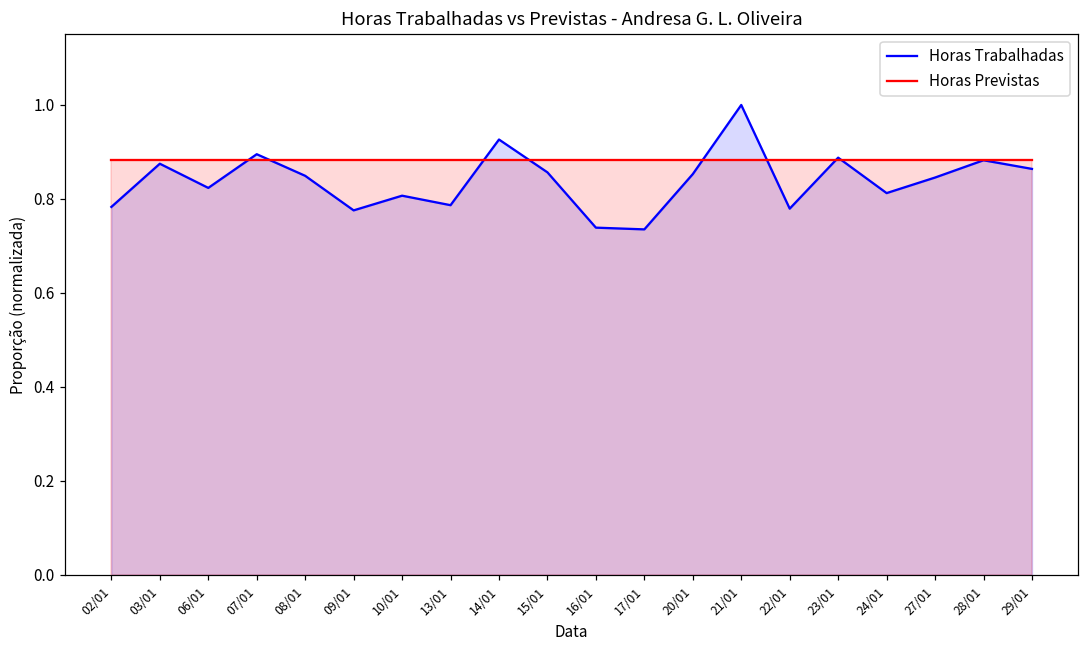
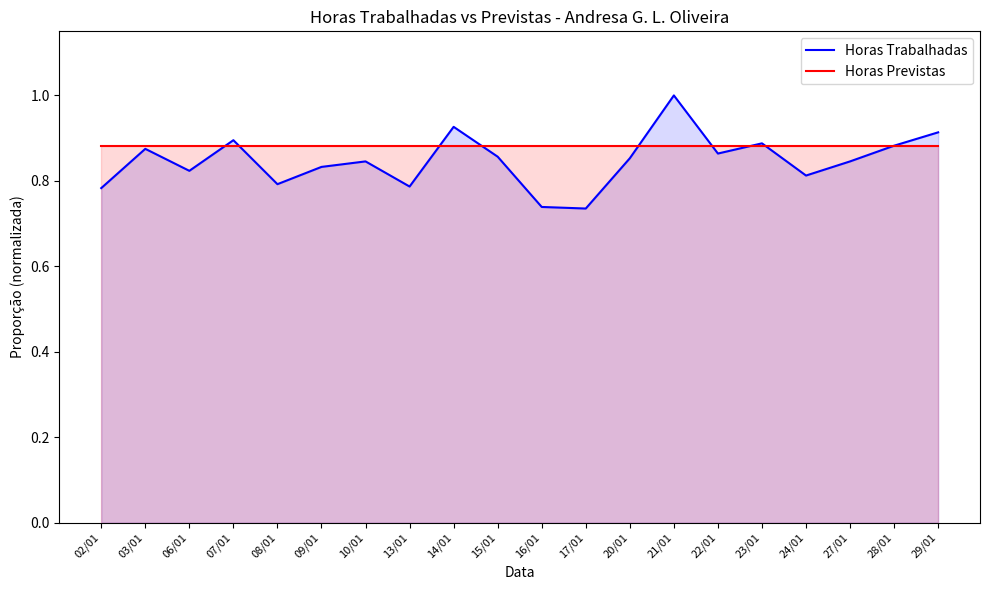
Horas Trabalhadas, 08/01: 0.85 -> 0.79
Horas Trabalhadas, 09/01: 0.78 -> 0.83
Horas Trabalhadas, 10/01: 0.81 -> 0.85
Horas Trabalhadas, 22/01: 0.78 -> 0.86
Horas Trabalhadas, 29/01: 0.86 -> 0.91
